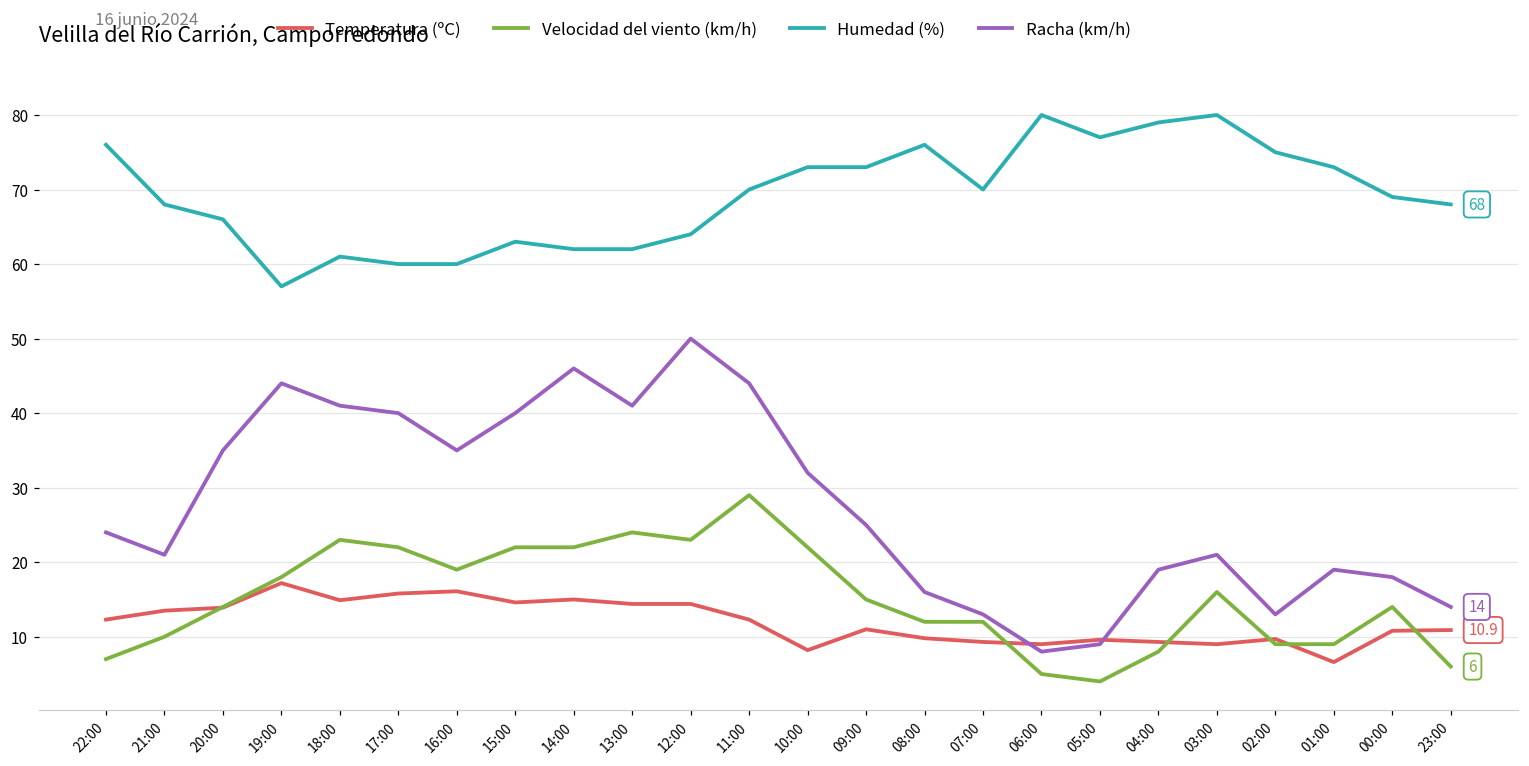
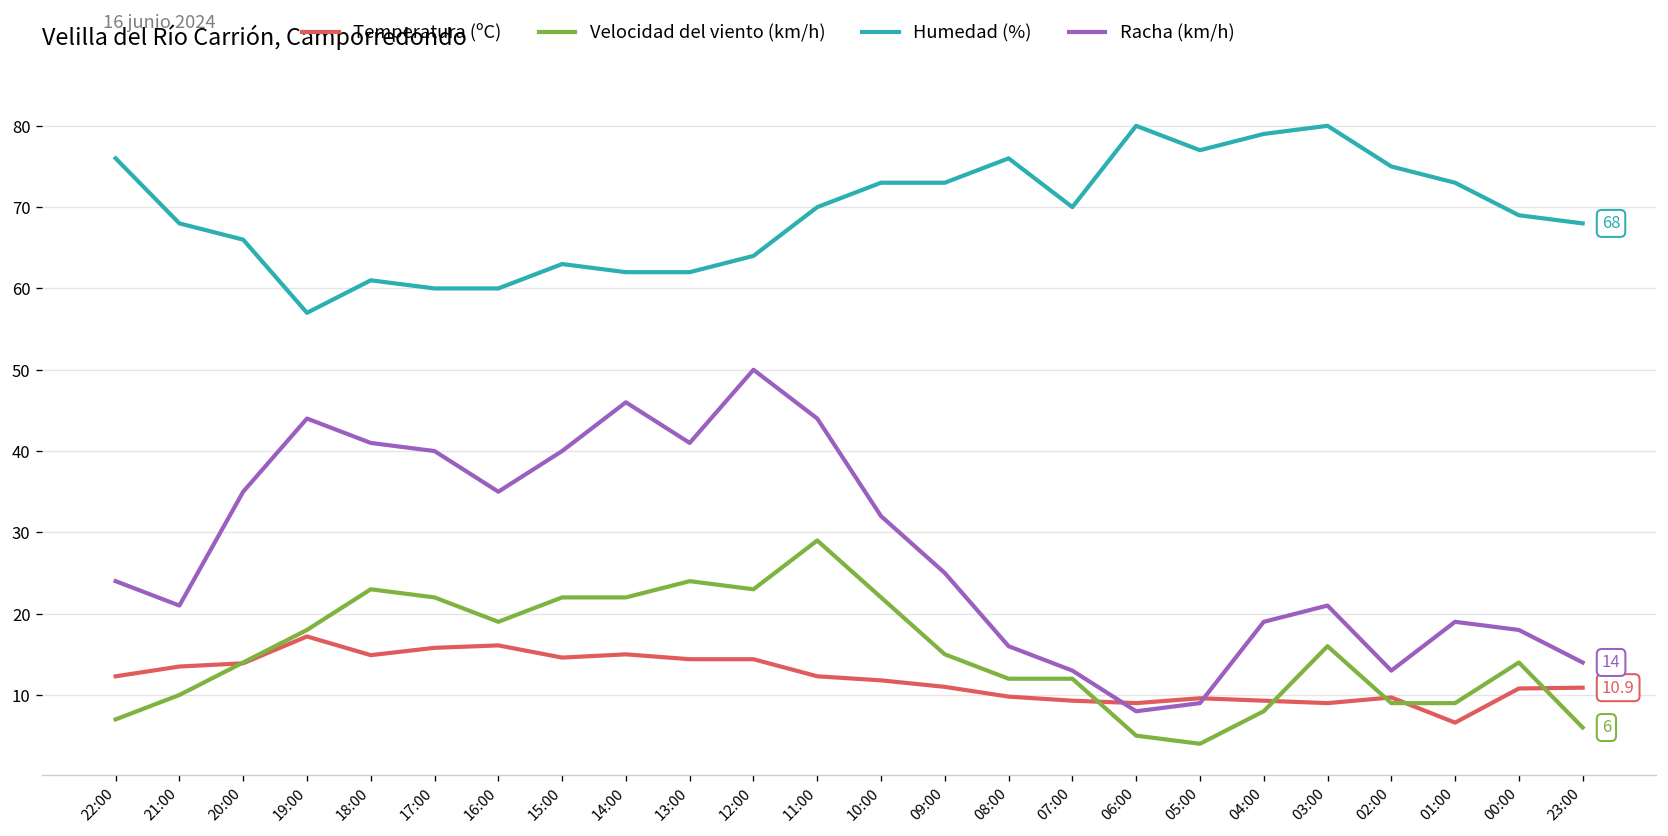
Temperatura (ºC), 10:00: 8 -> 12
